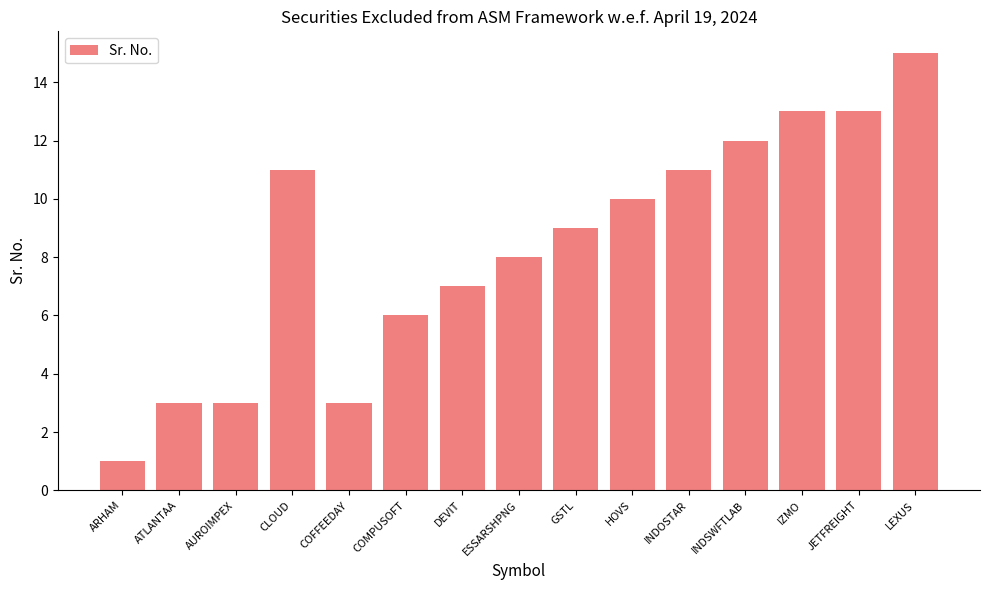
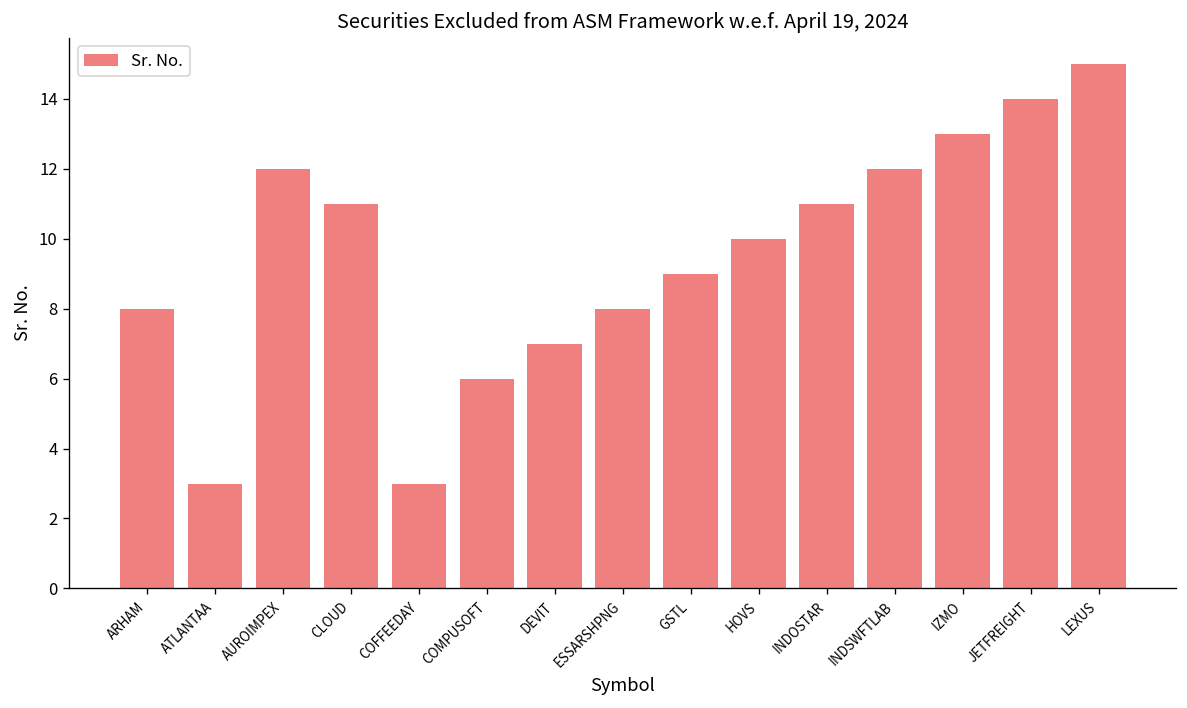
ARHAM: 1 -> 8
AUROIMPEX: 3 -> 12
JETFREIGHT: 13 -> 14
